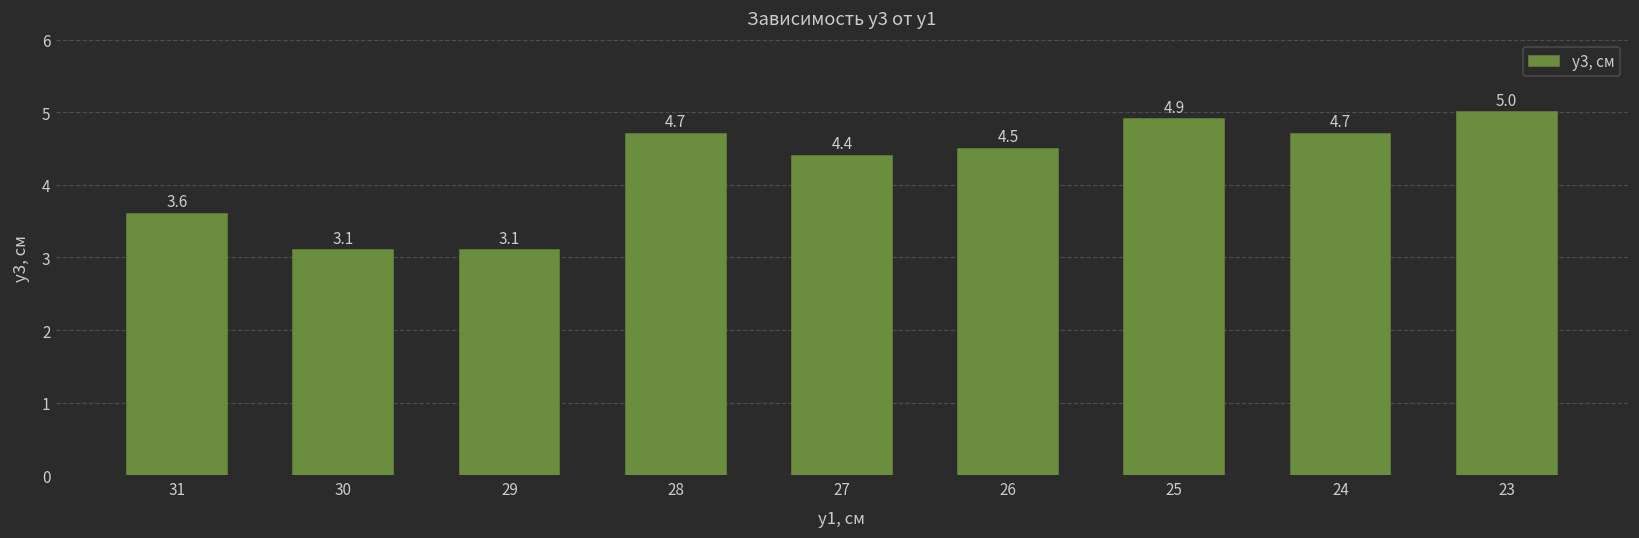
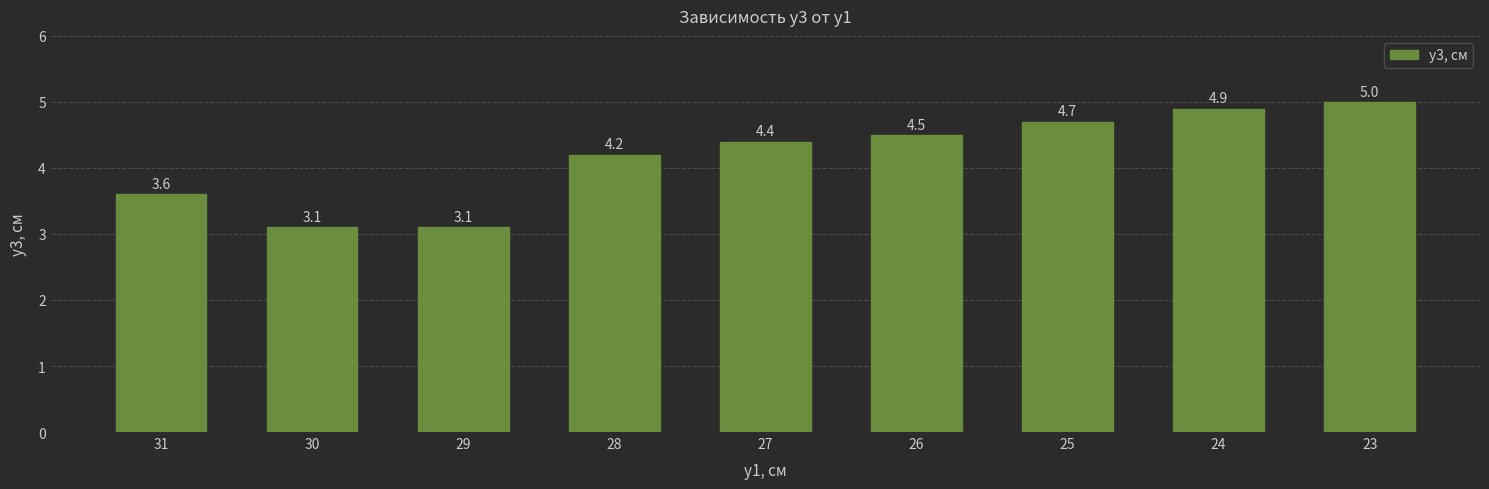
28: 4.7 -> 4.2
25: 4.9 -> 4.7
24: 4.7 -> 4.9
